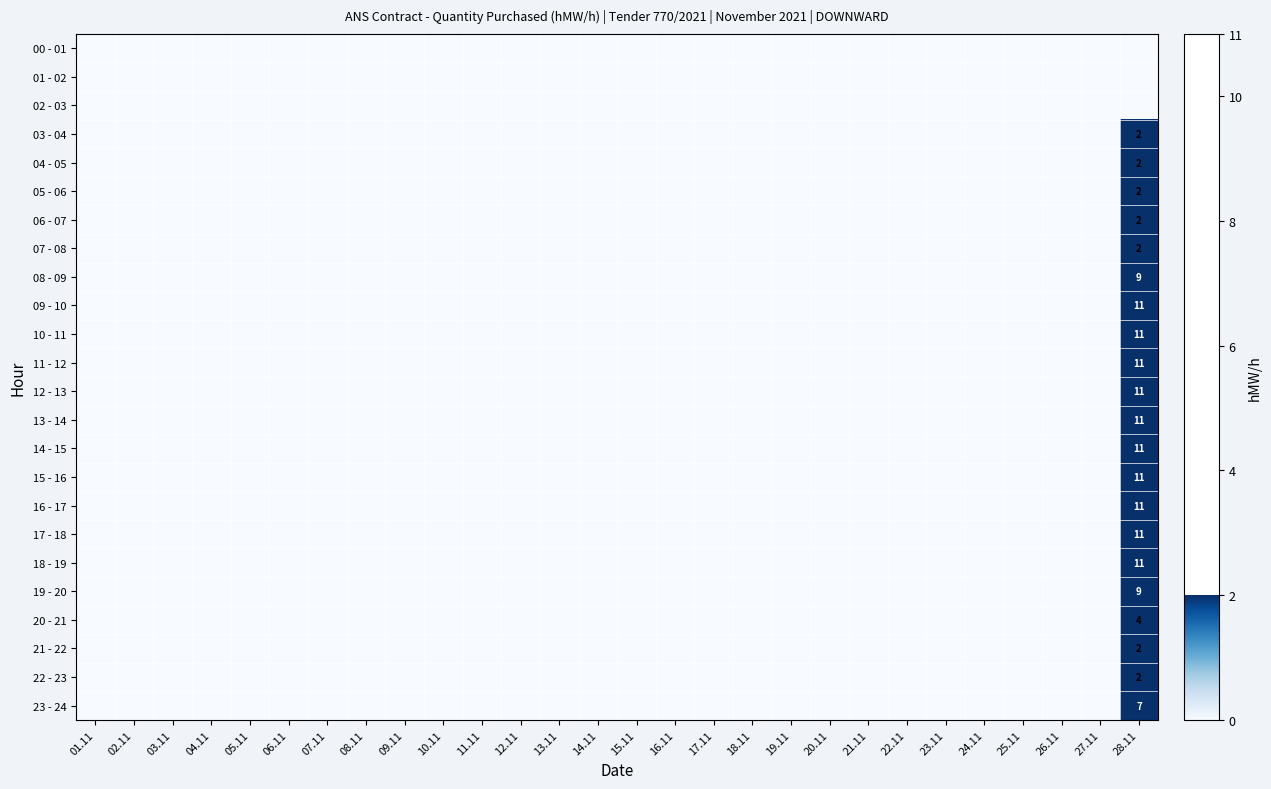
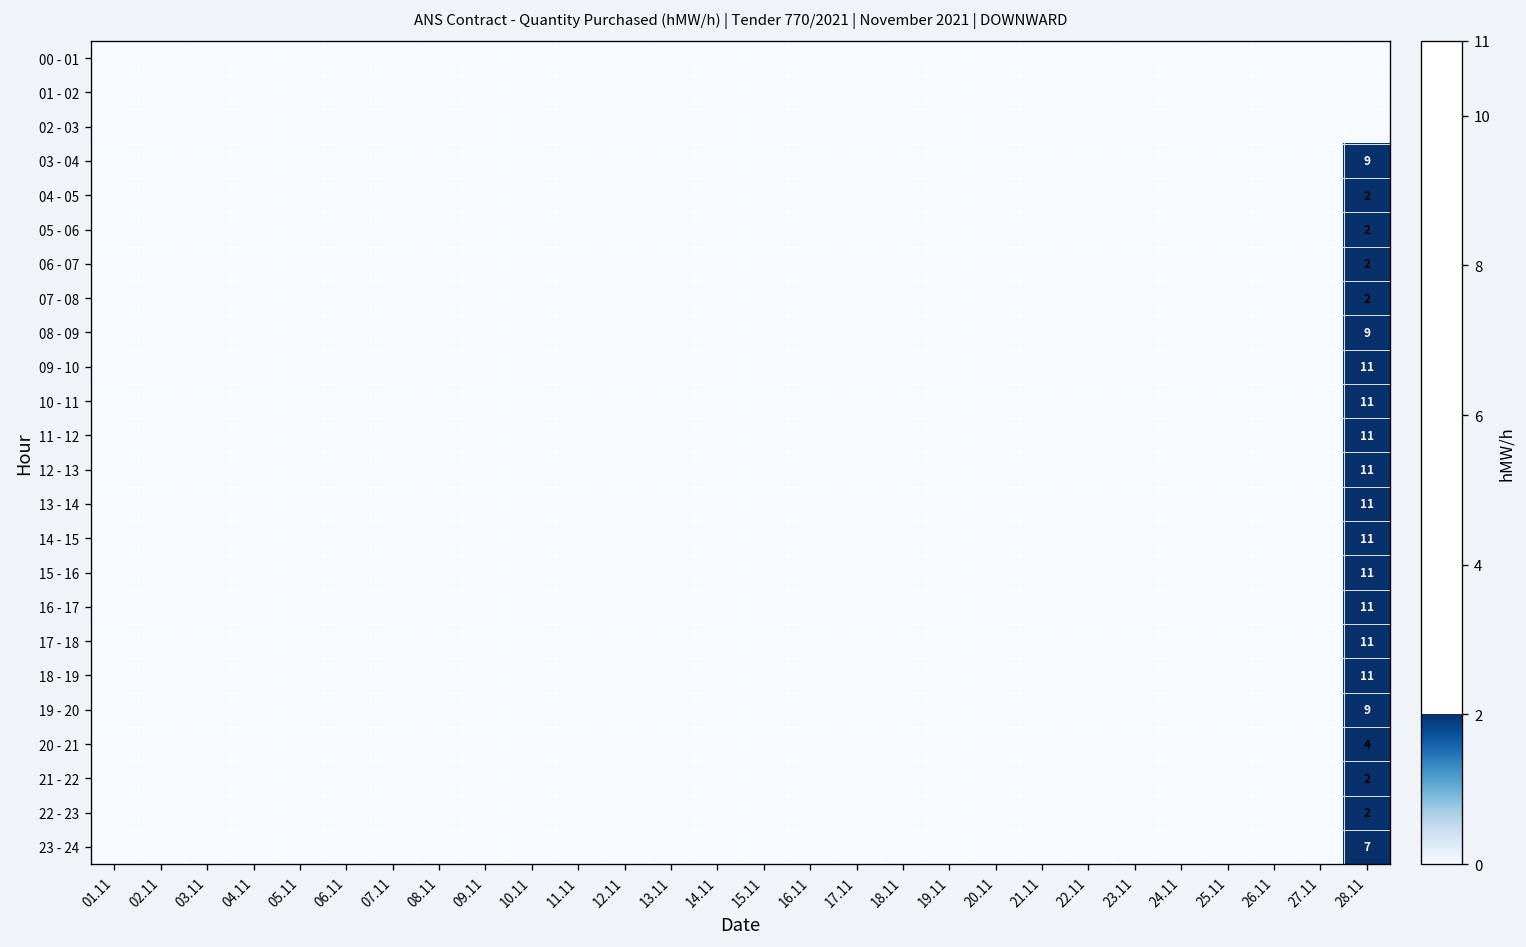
03 - 04, 28.11: 2 -> 9
